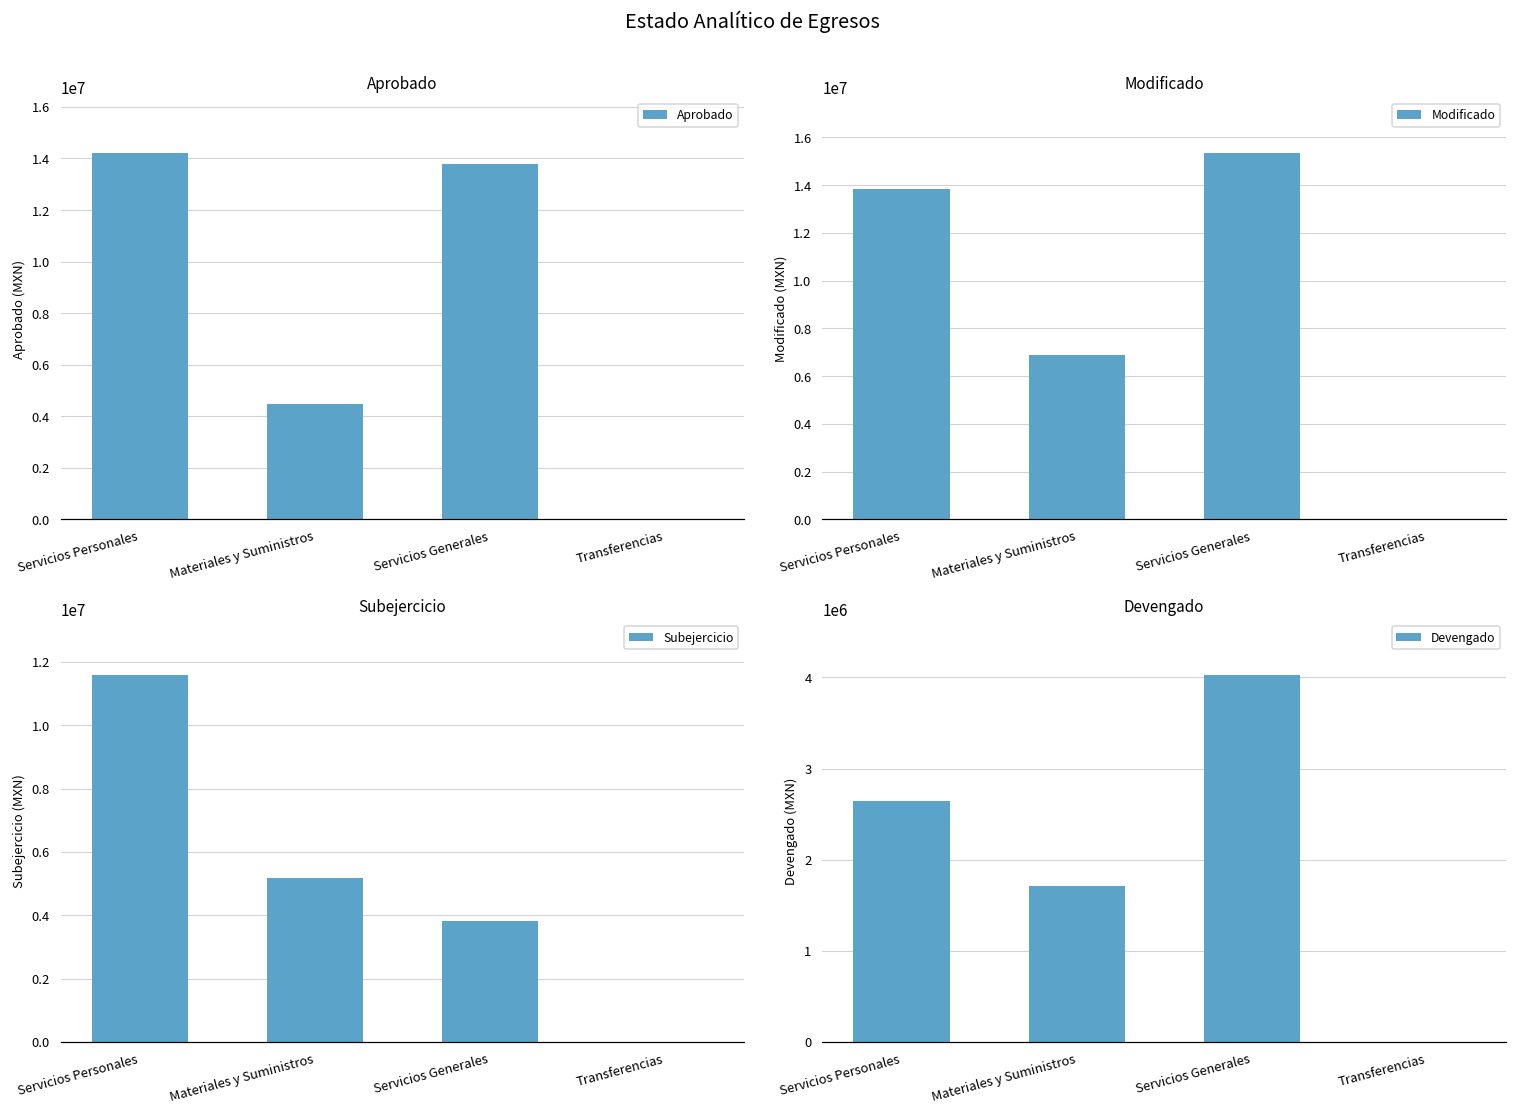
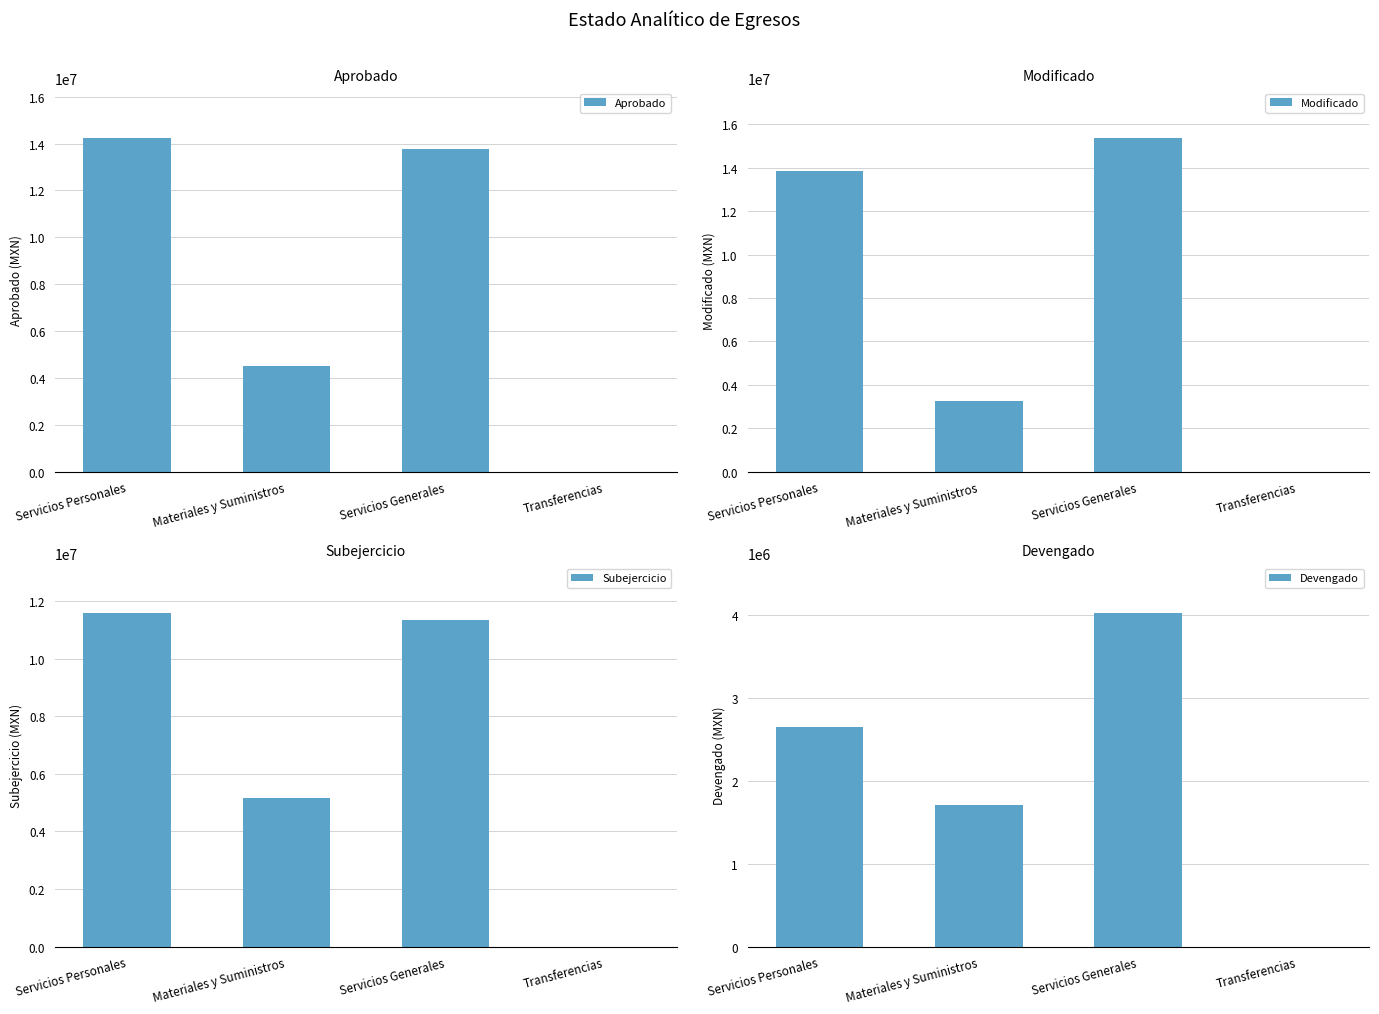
Modificado, Materiales y Suministros: 6900000 -> 3200000
Subejercicio, Servicios Generales: 3800000 -> 11300000
